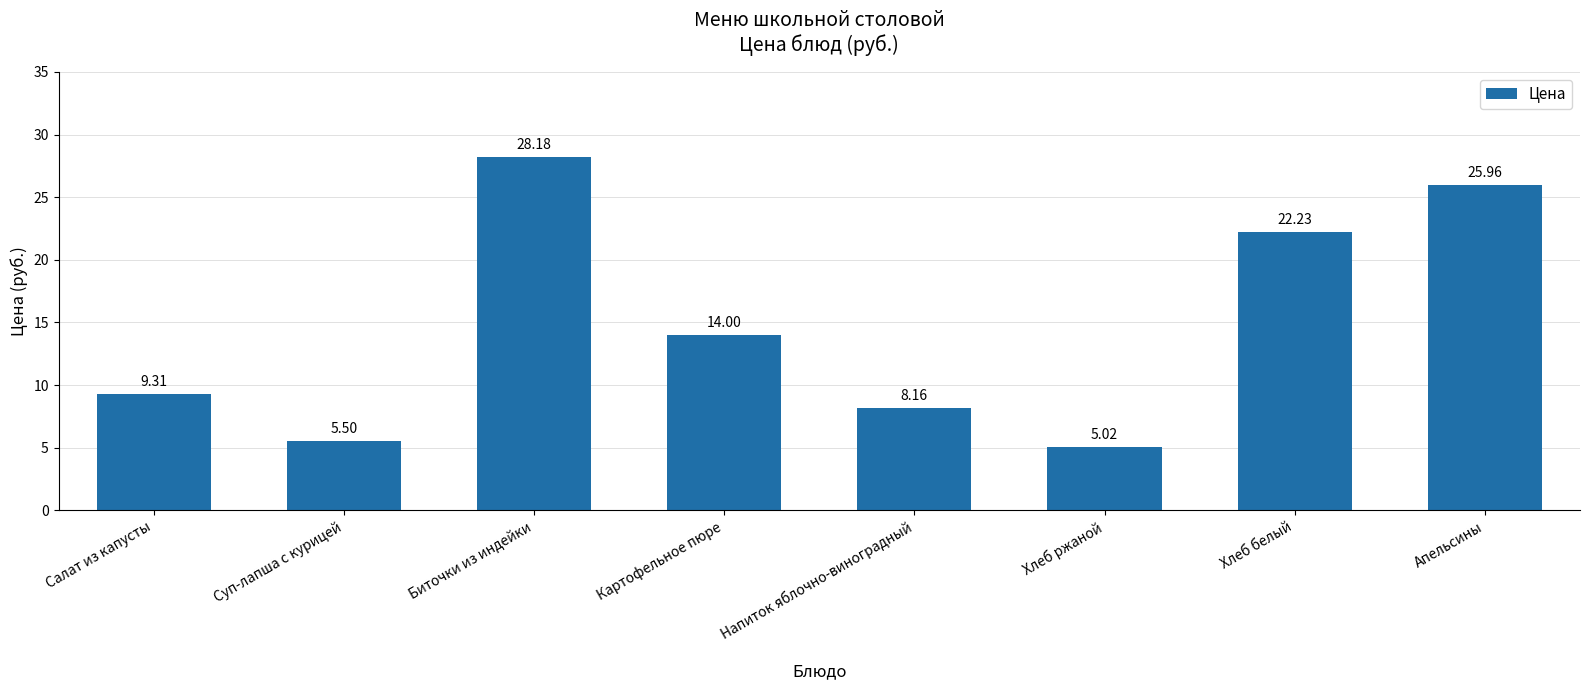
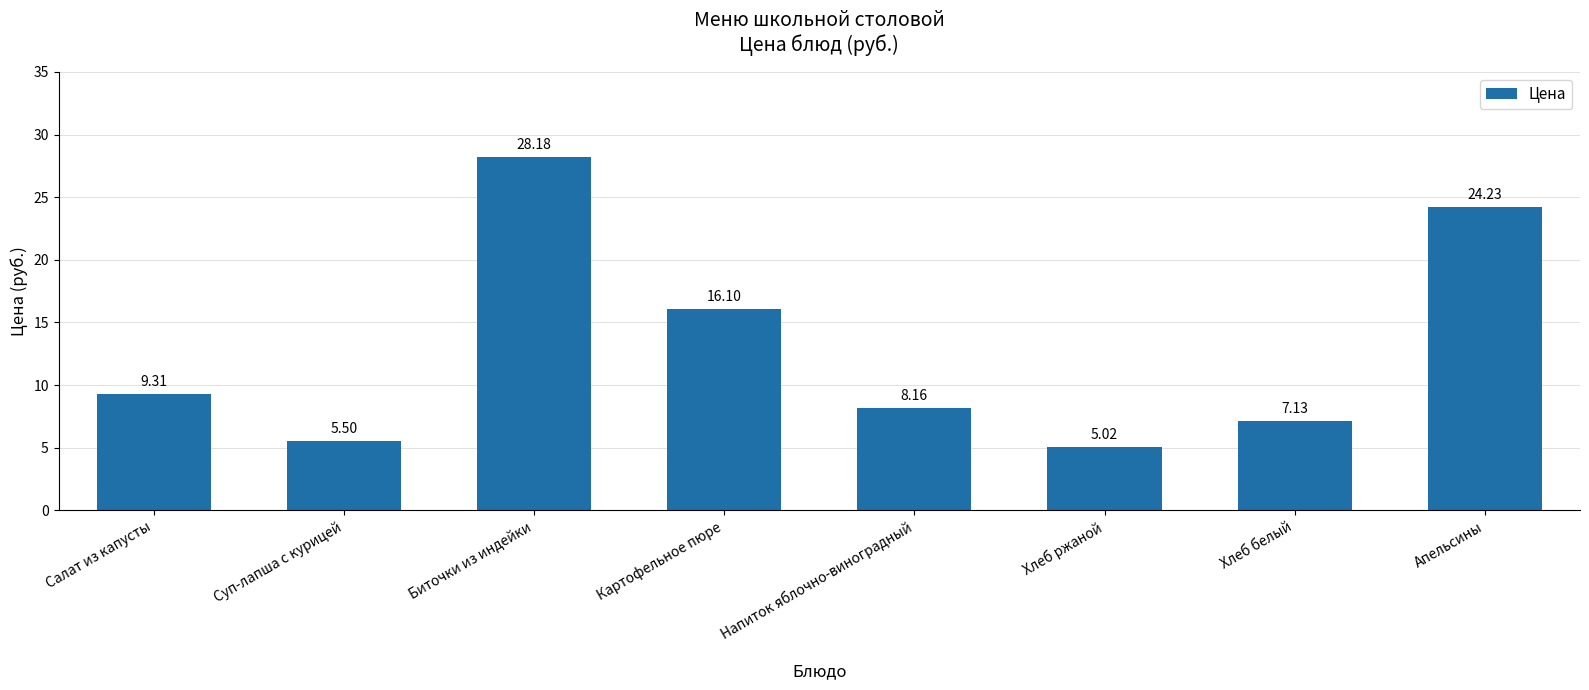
Картофельное пюре: 14.00 -> 16.10
Хлеб белый: 22.23 -> 7.13
Апельсины: 25.96 -> 24.23
